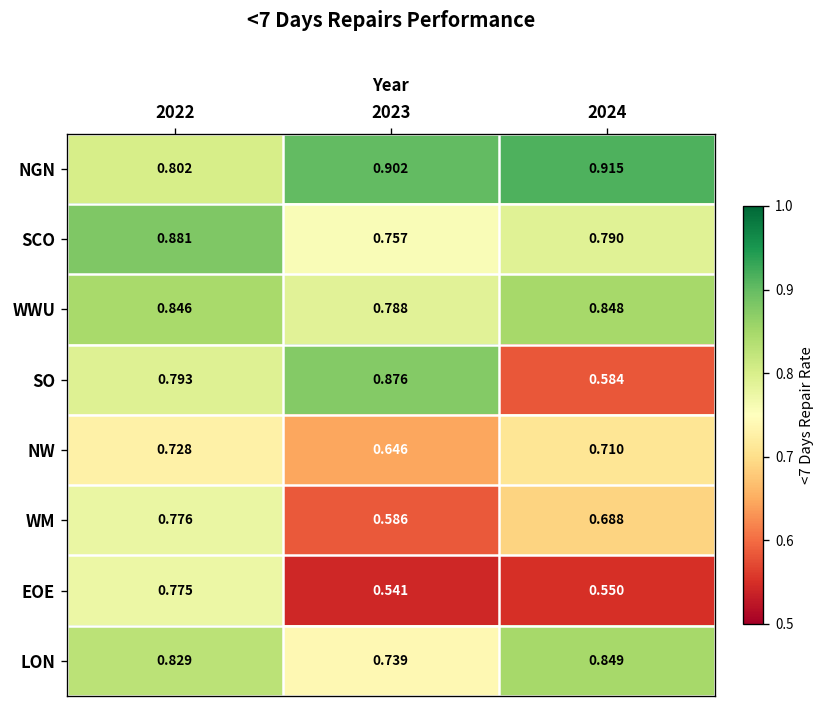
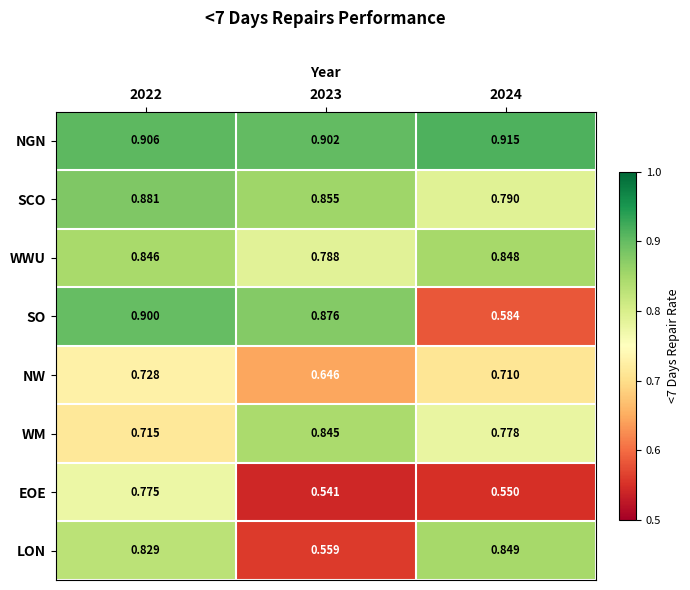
NGN, 2022: 0.802 -> 0.906
SCO, 2023: 0.757 -> 0.855
SO, 2022: 0.793 -> 0.900
WM, 2022: 0.776 -> 0.715
WM, 2023: 0.586 -> 0.845
WM, 2024: 0.688 -> 0.778
LON, 2023: 0.739 -> 0.559
